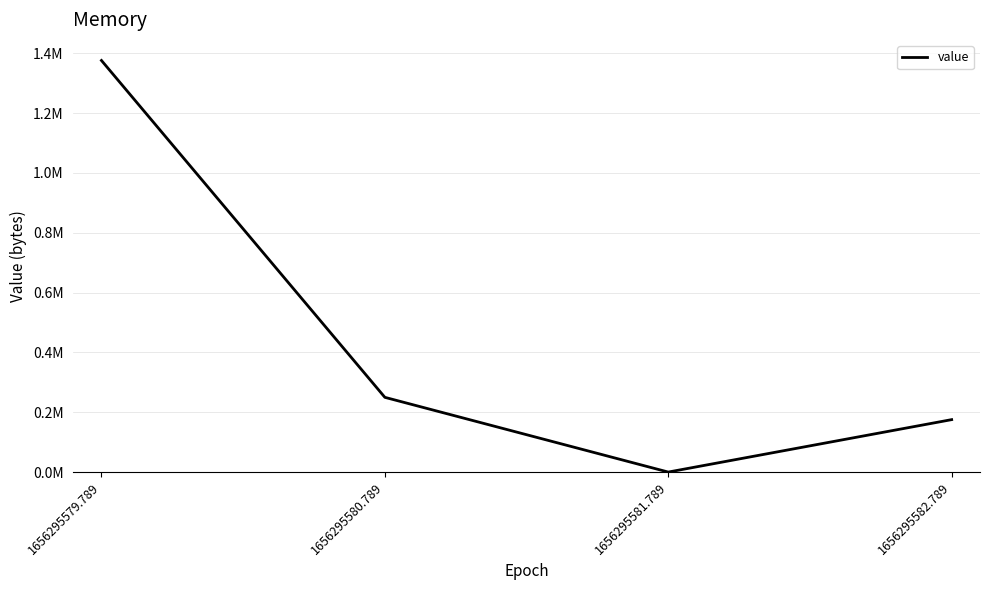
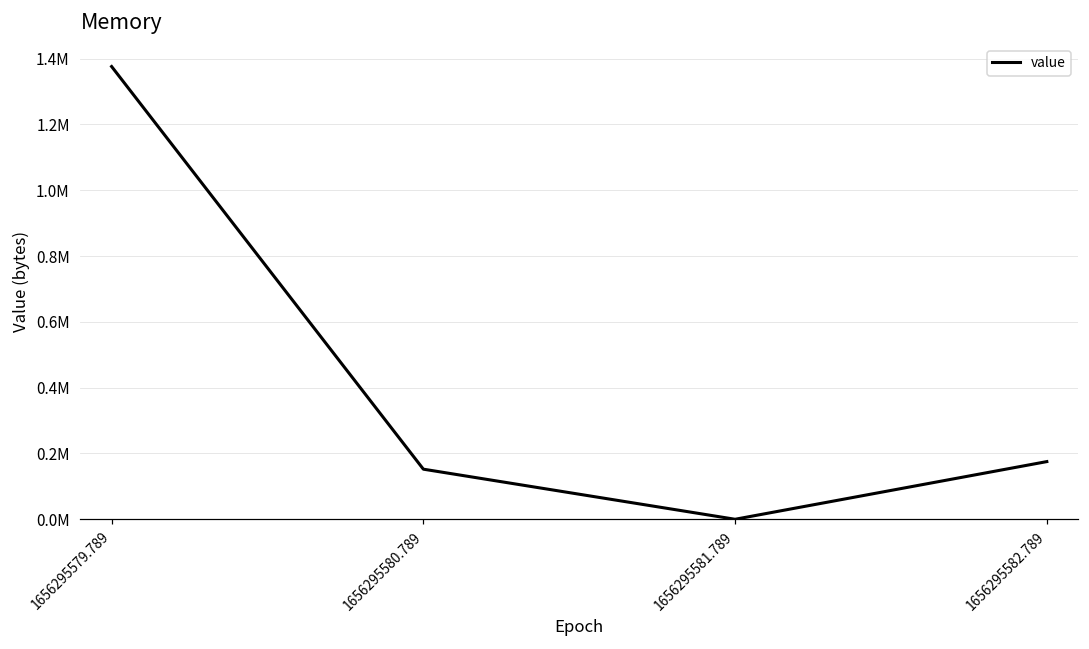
1656295580.789: 250000 -> 150000
